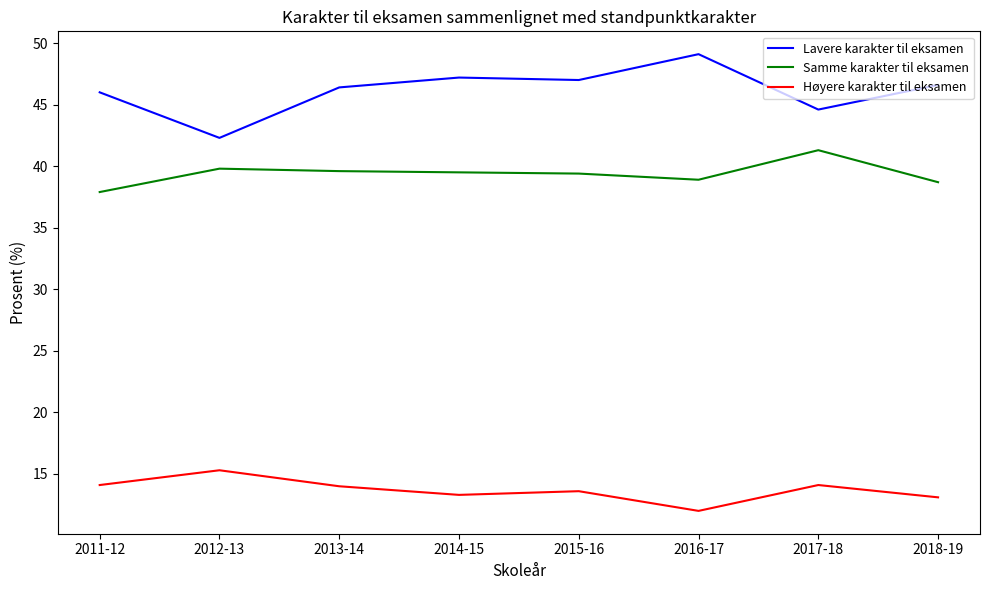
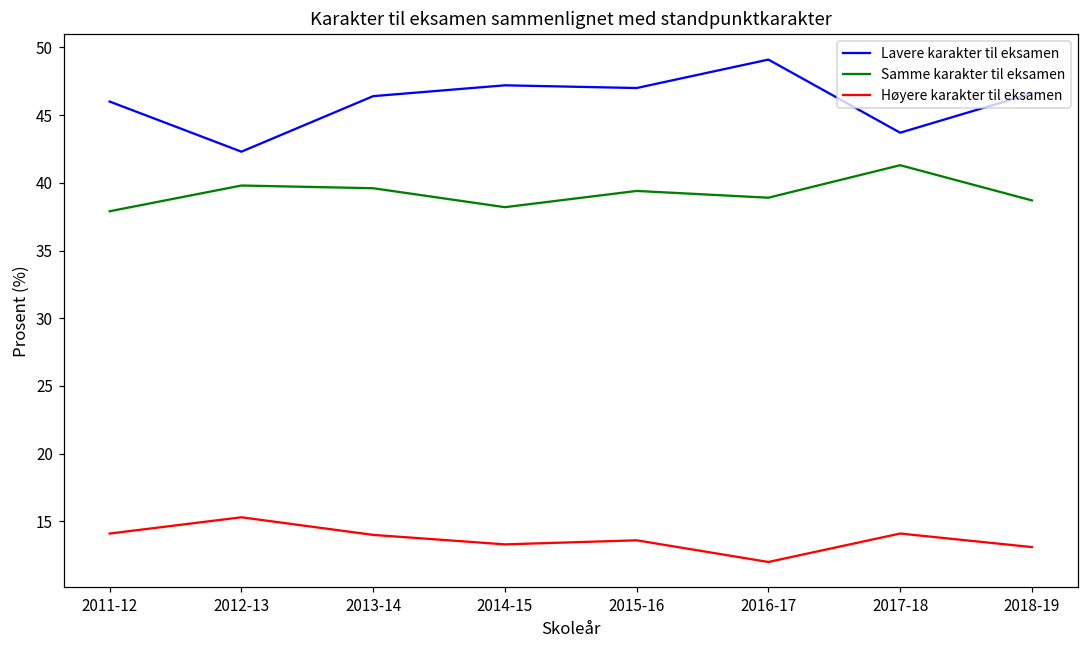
Samme karakter til eksamen, 2014-15: 39.5 -> 38.2
Lavere karakter til eksamen, 2017-18: 44.6 -> 43.7
